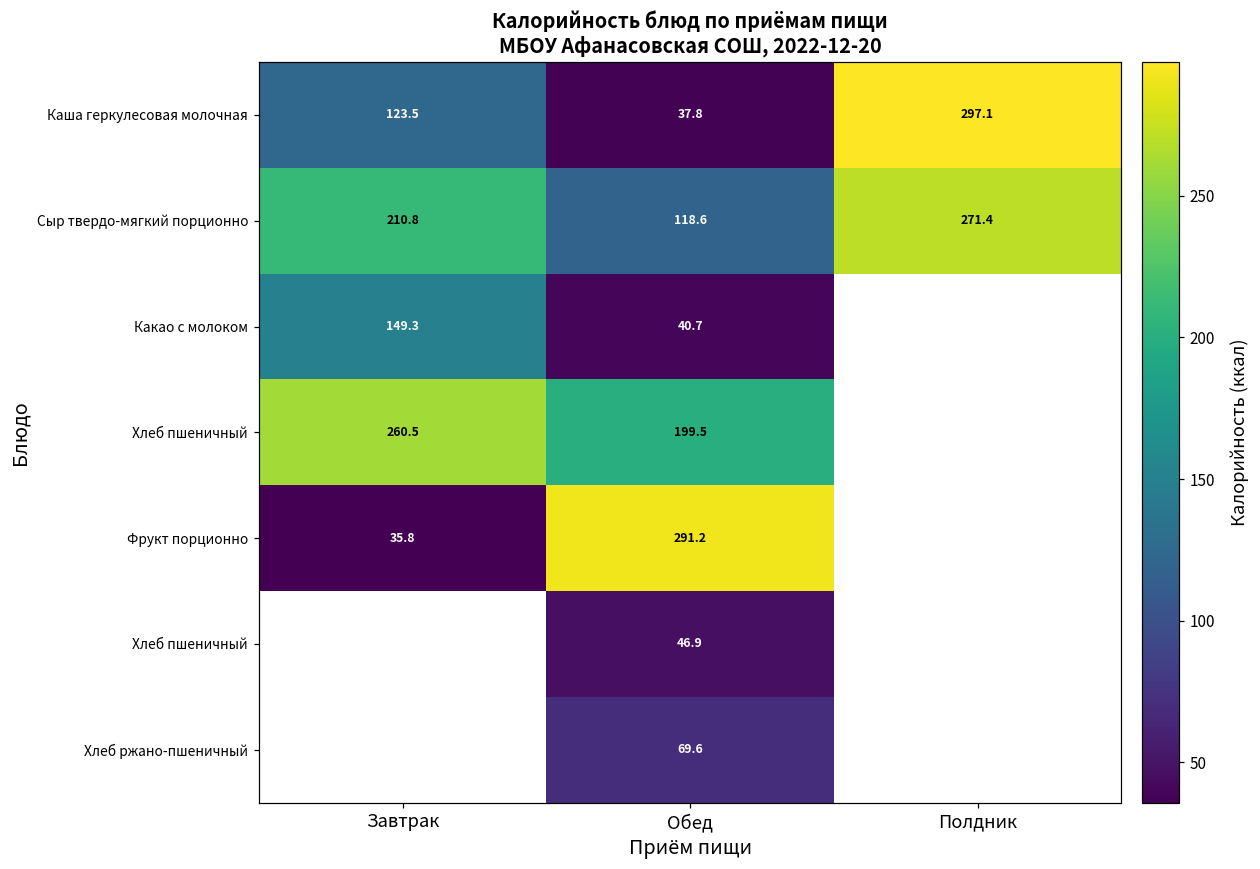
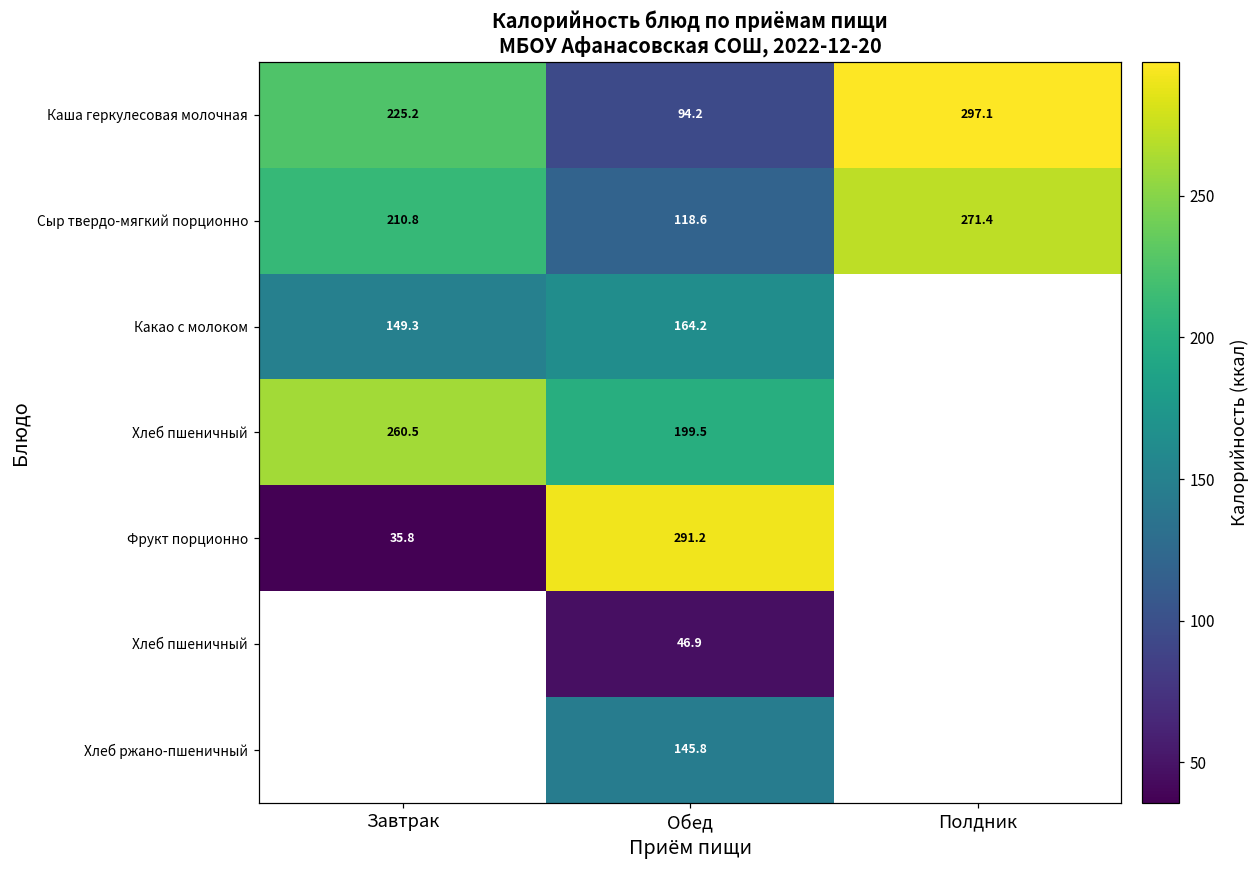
Каша геркулесовая молочная, Завтрак: 123.5 -> 225.2
Каша геркулесовая молочная, Обед: 37.8 -> 94.2
Какао с молоком, Обед: 40.7 -> 164.2
Хлеб ржано-пшеничный, Обед: 69.6 -> 145.8
